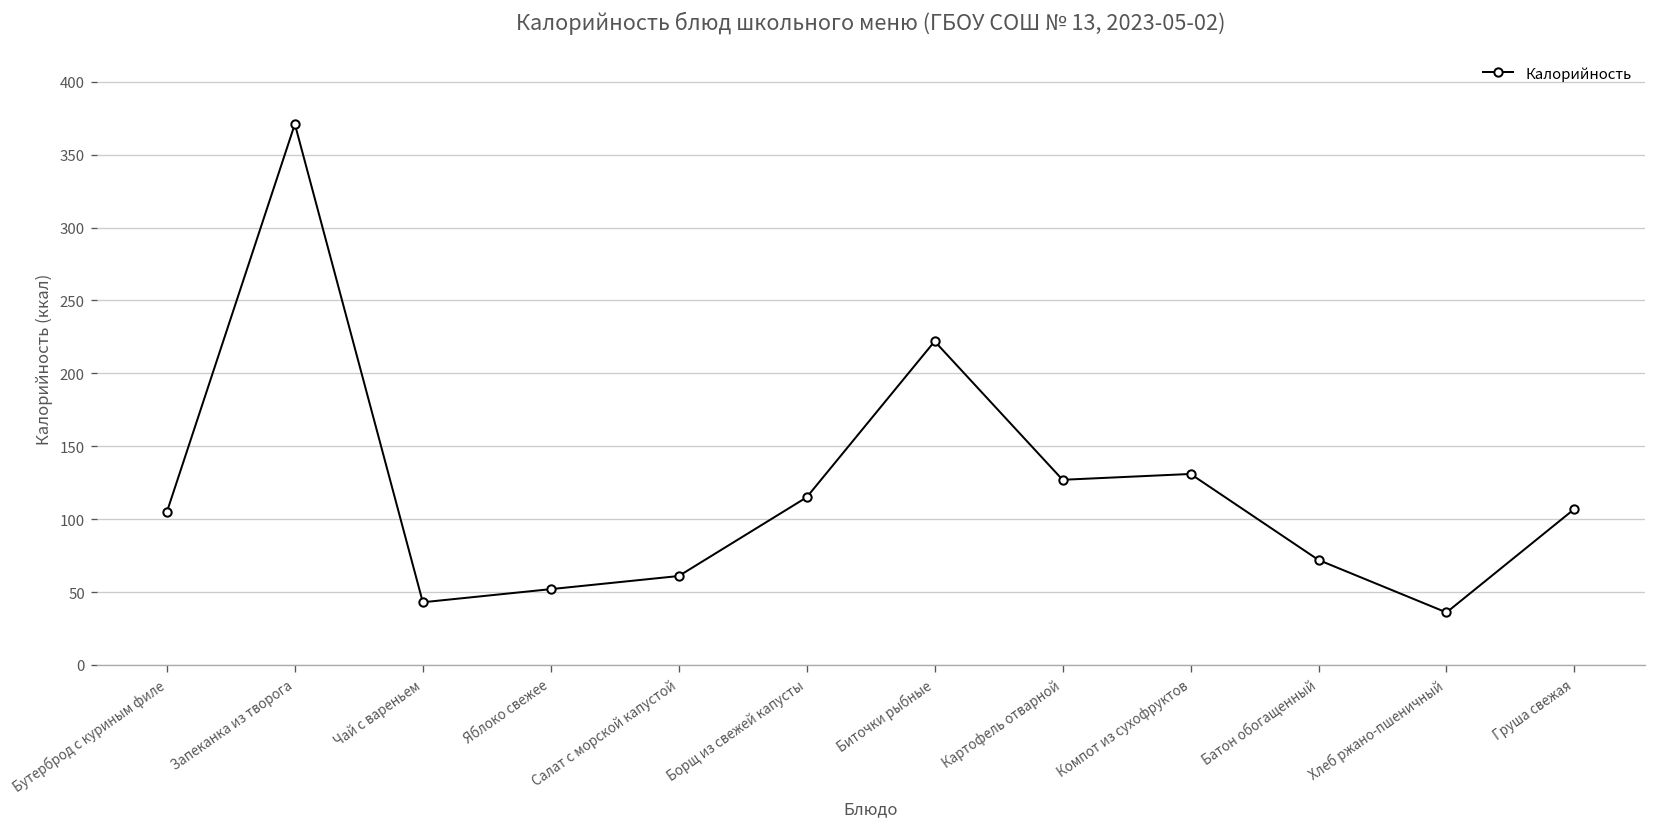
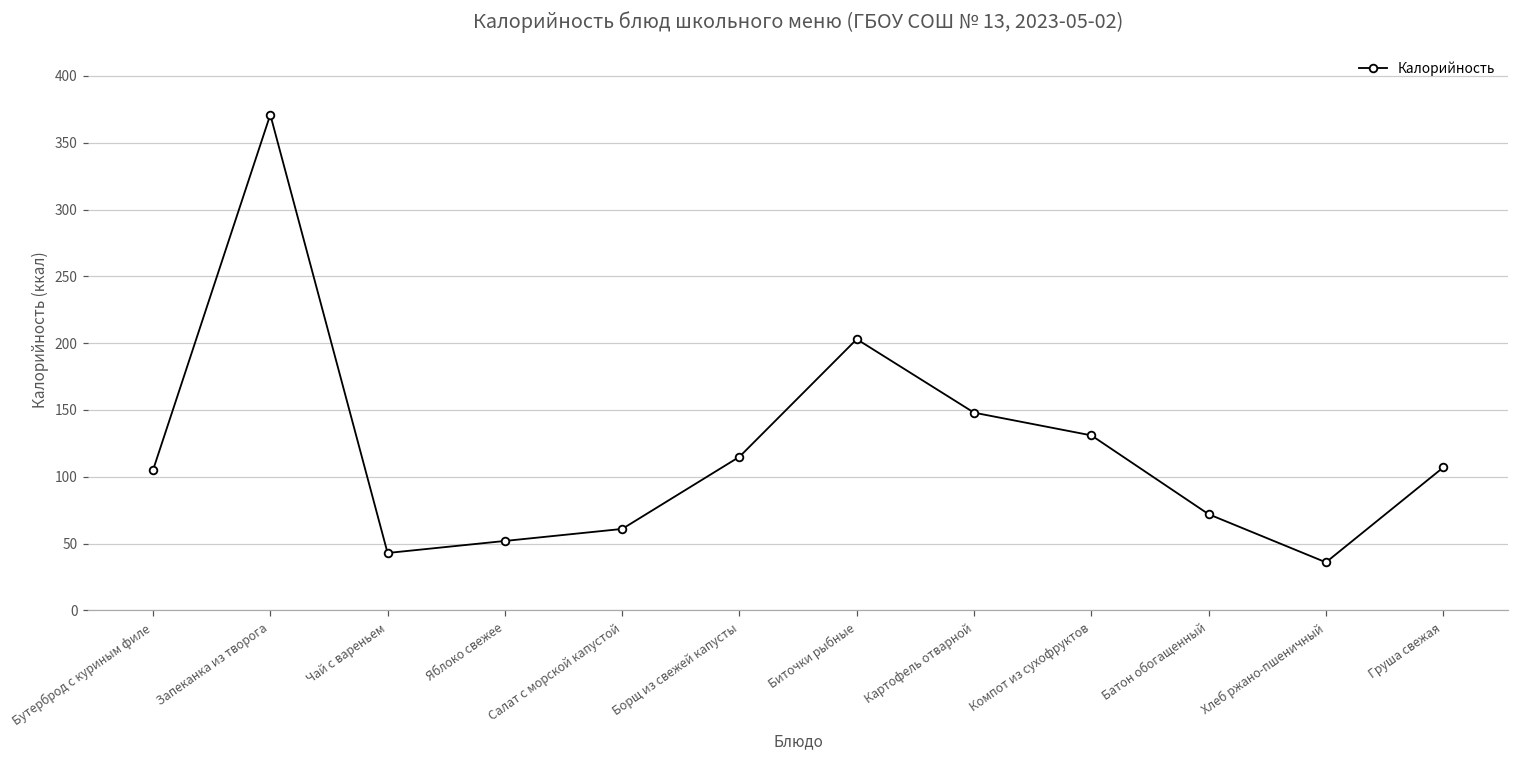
Биточки рыбные: 222 -> 203
Картофель отварной: 127 -> 148
